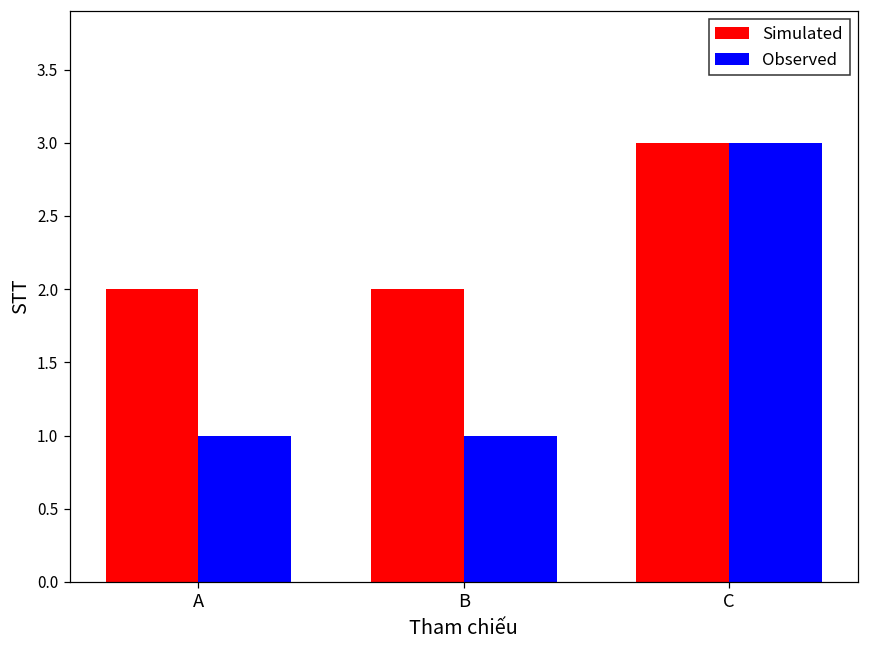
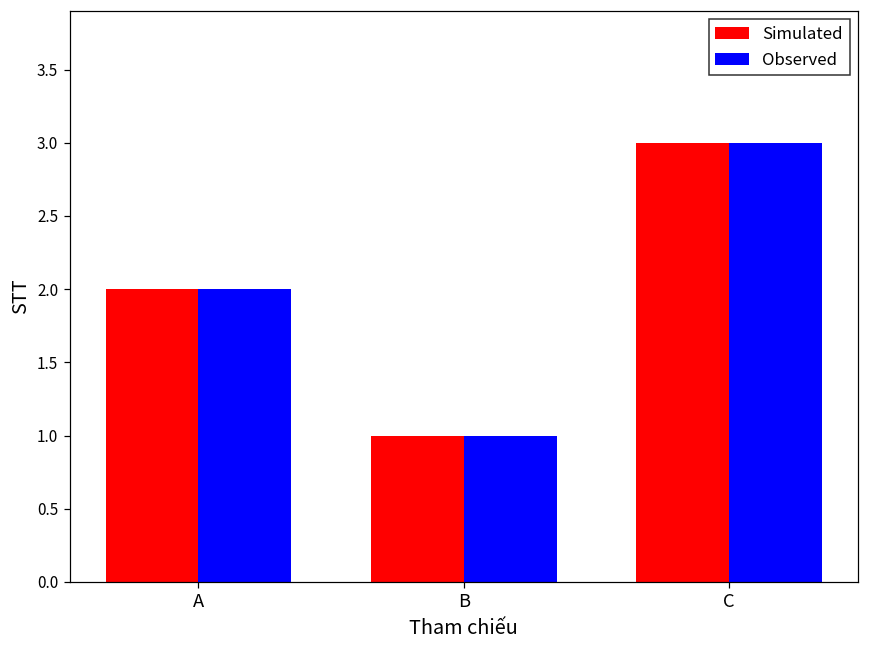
Observed, A: 1 -> 2
Simulated, B: 2 -> 1
